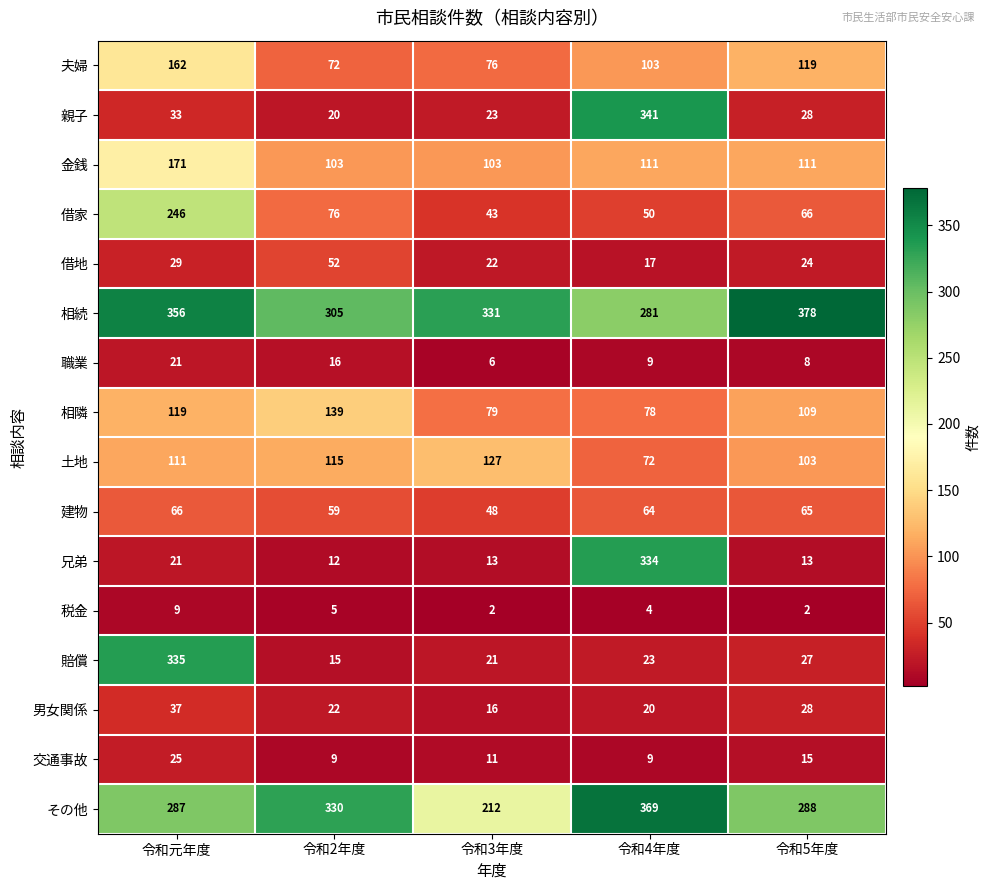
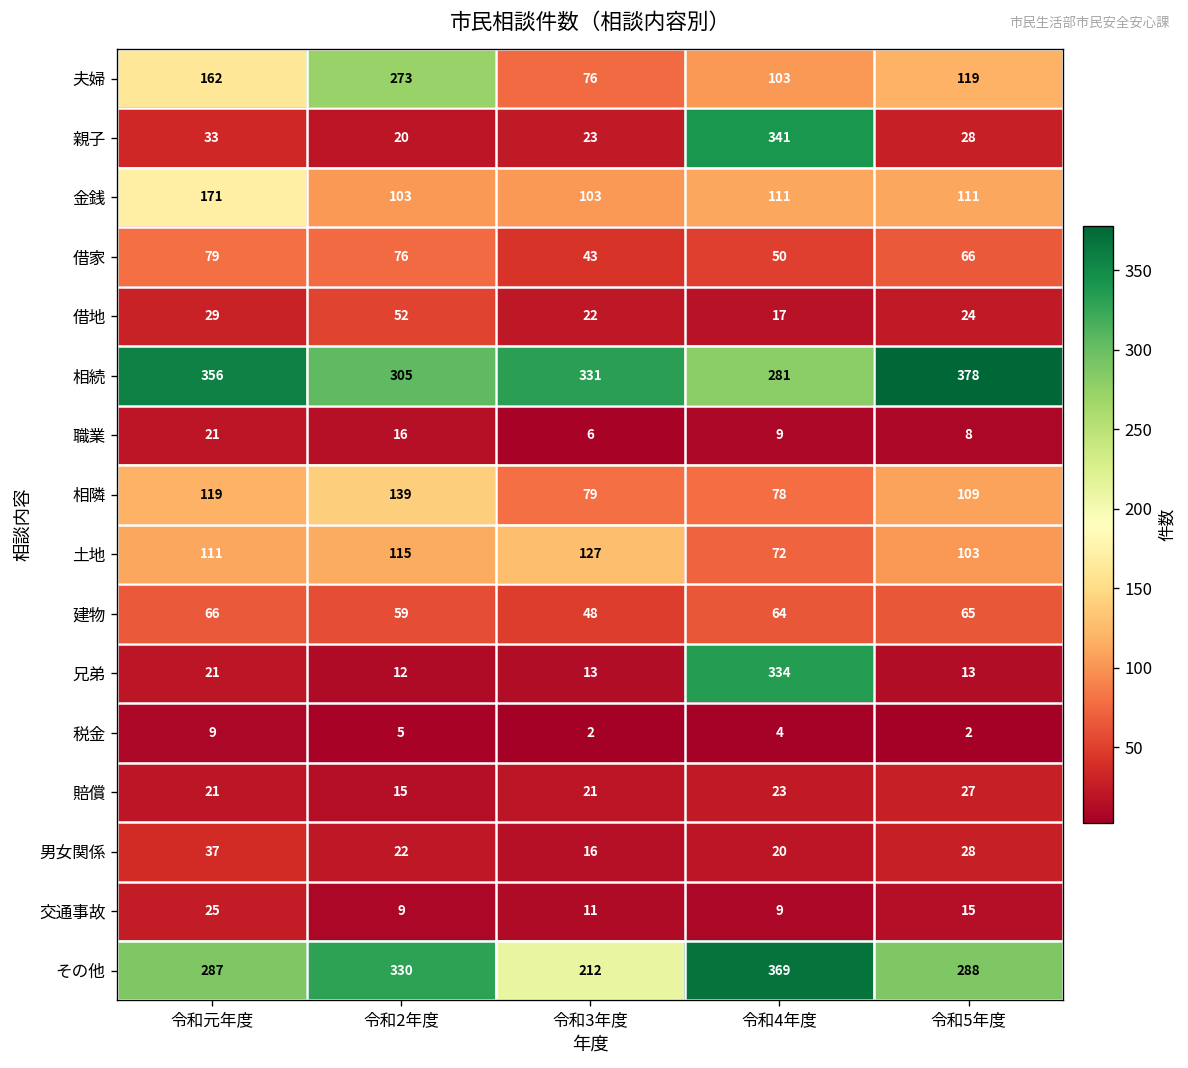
夫婦, 令和2年度: 72 -> 273
借家, 令和元年度: 246 -> 79
賠償, 令和元年度: 335 -> 21
